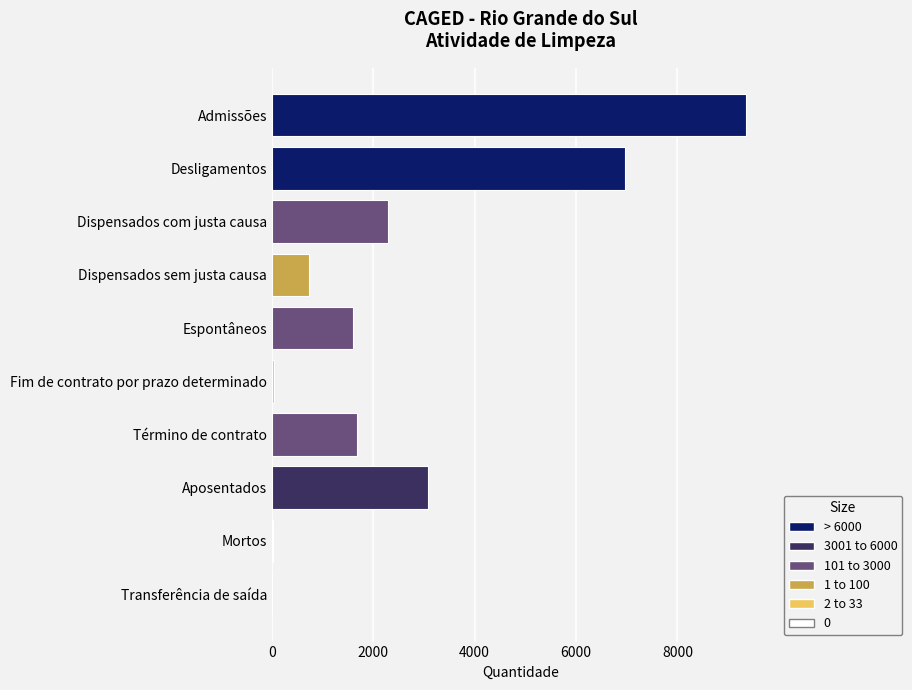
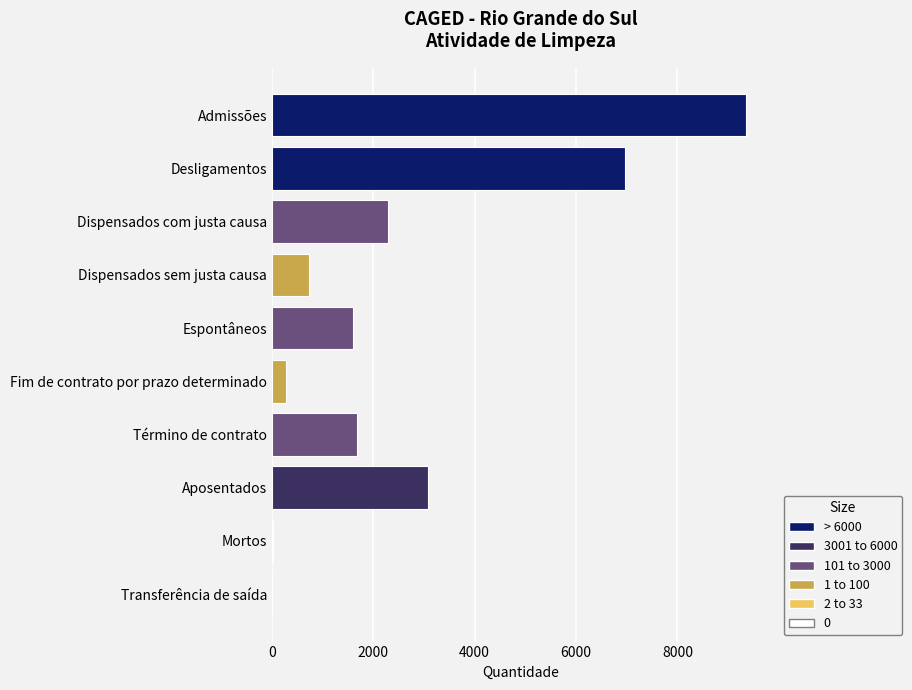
Fim de contrato por prazo determinado: 0 -> 300
